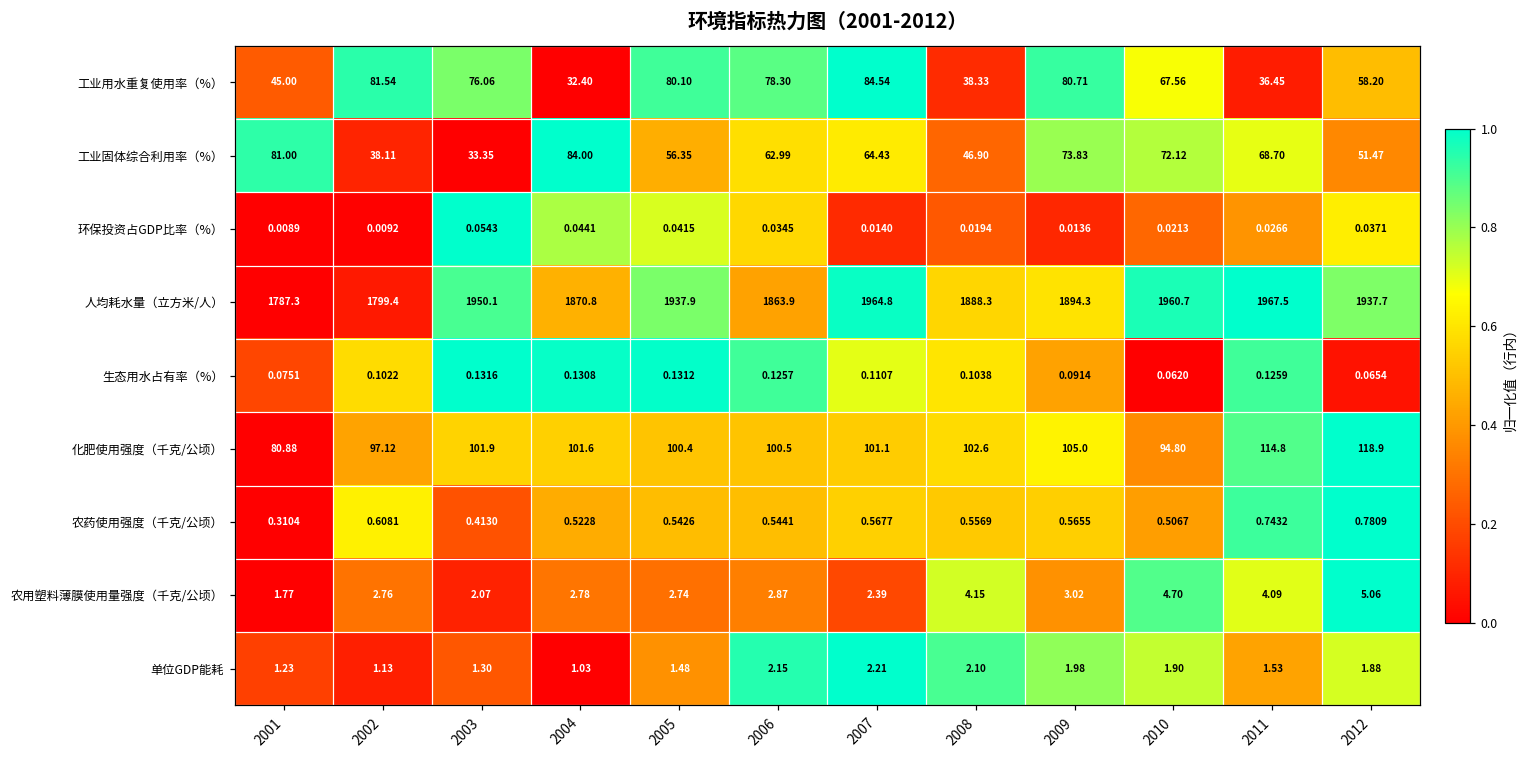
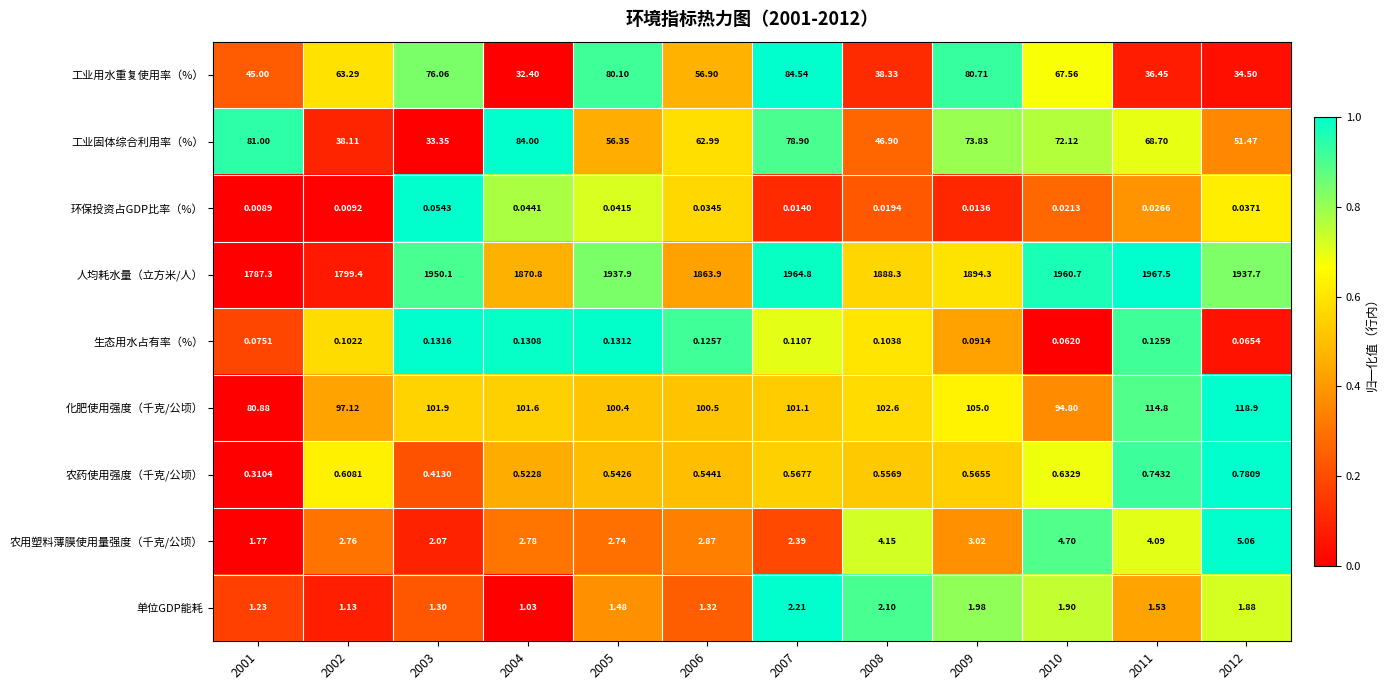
工业用水重复使用率（%）, 2002: 81.54 -> 63.29
工业用水重复使用率（%）, 2006: 78.30 -> 56.90
工业用水重复使用率（%）, 2012: 58.20 -> 34.50
工业固体综合利用率（%）, 2007: 64.43 -> 78.90
农药使用强度（千克/公顷）, 2010: 0.5067 -> 0.6329
单位GDP能耗, 2006: 2.15 -> 1.32
